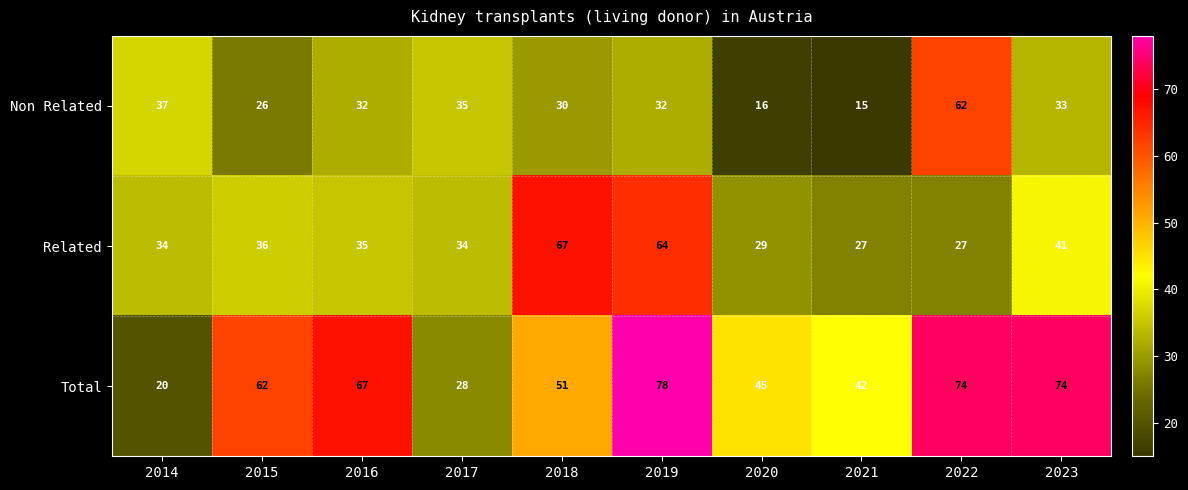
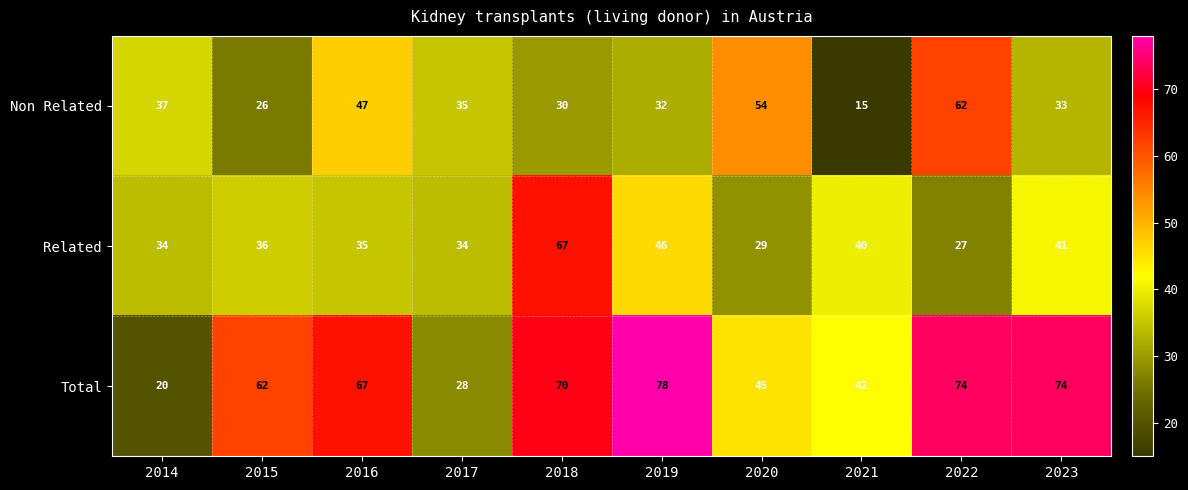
Non Related, 2016: 32 -> 47
Non Related, 2020: 16 -> 54
Related, 2019: 64 -> 46
Related, 2021: 27 -> 40
Total, 2018: 51 -> 70
